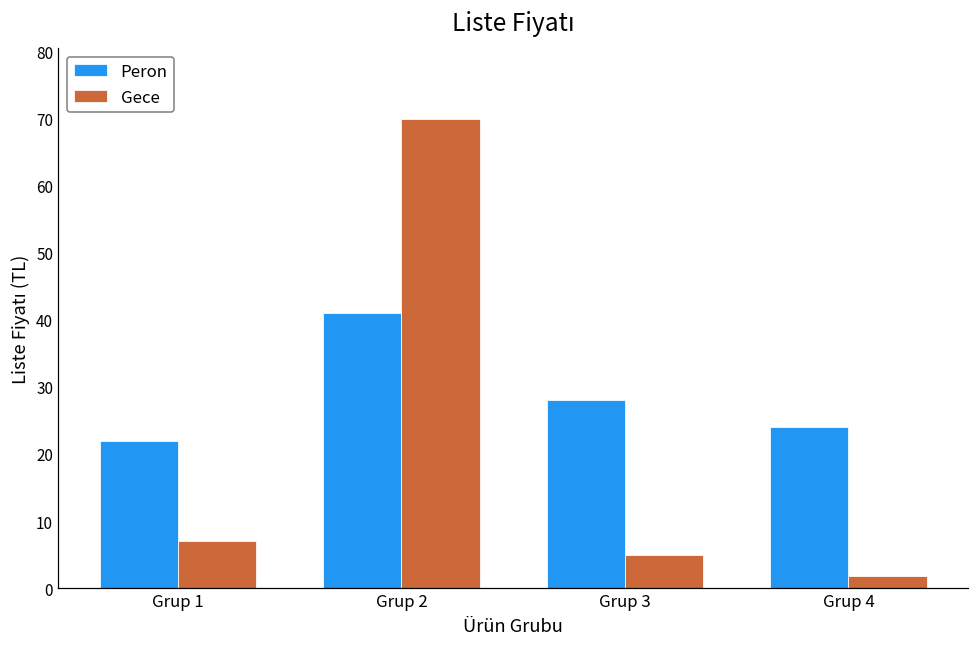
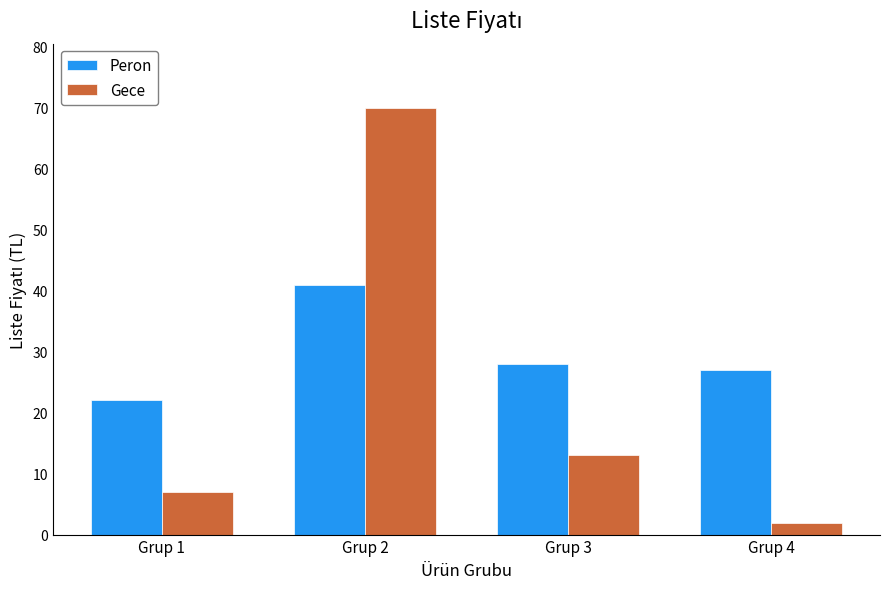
Gece, Grup 3: 5 -> 13
Peron, Grup 4: 24 -> 27
